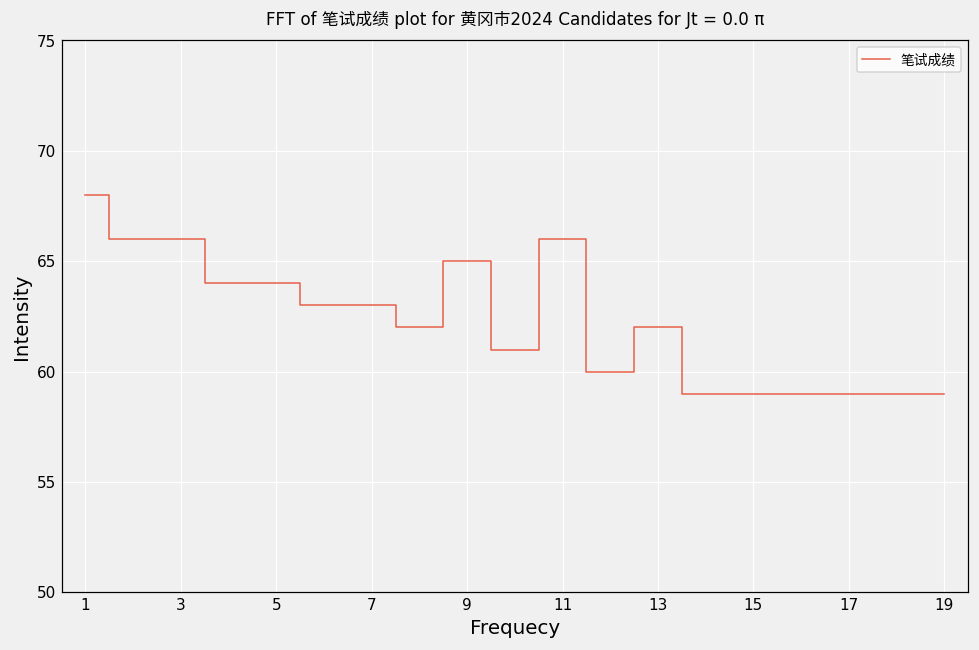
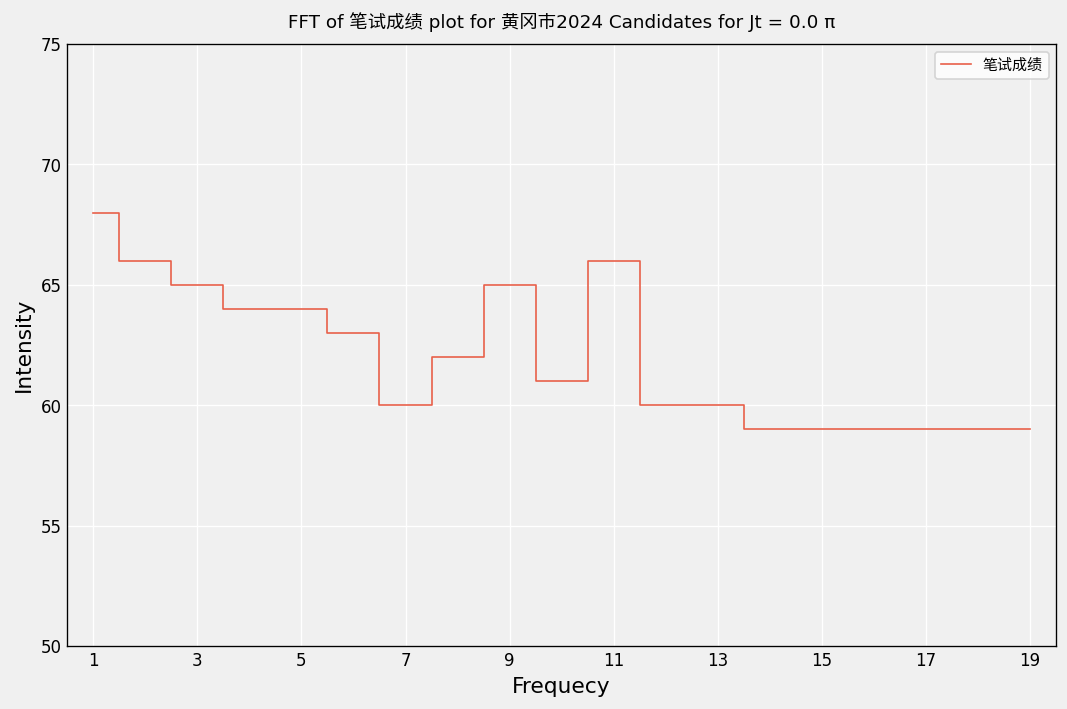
3: 66 -> 65
7: 63 -> 60
13: 62 -> 60
